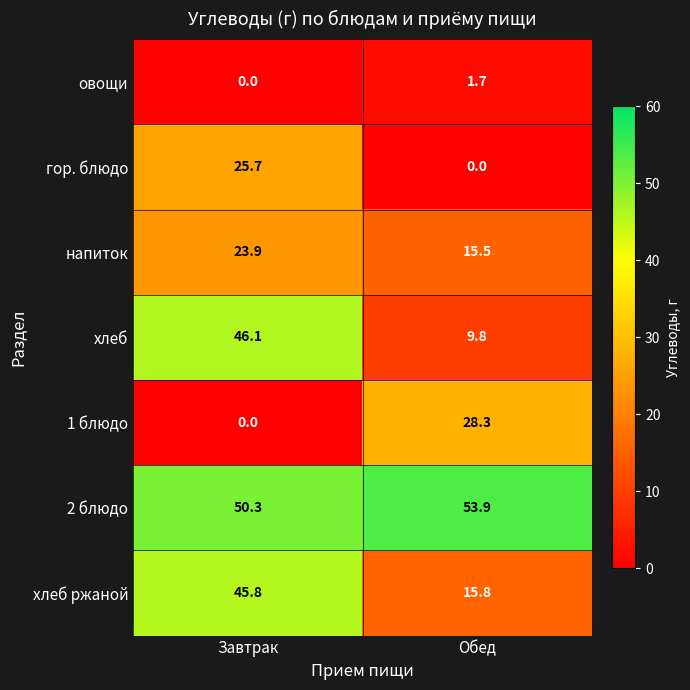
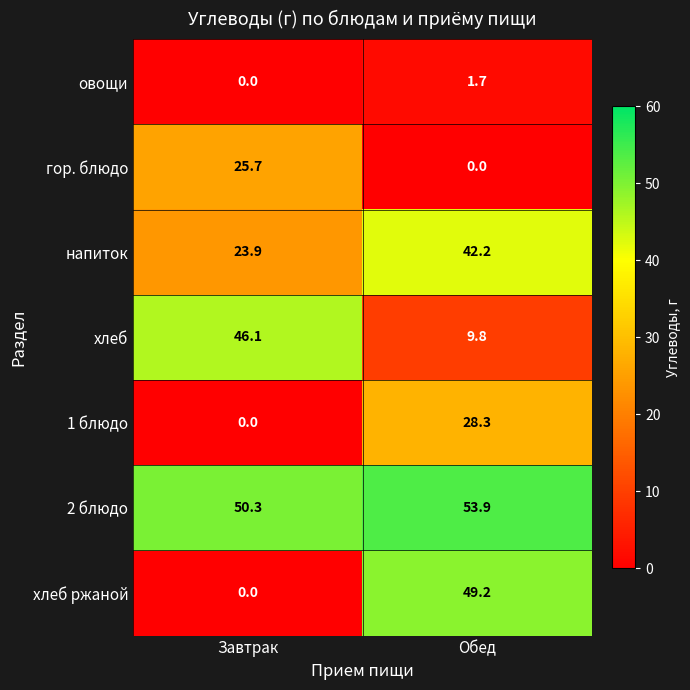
напиток, Обед: 15.5 -> 42.2
хлеб ржаной, Завтрак: 45.8 -> 0.0
хлеб ржаной, Обед: 15.8 -> 49.2
